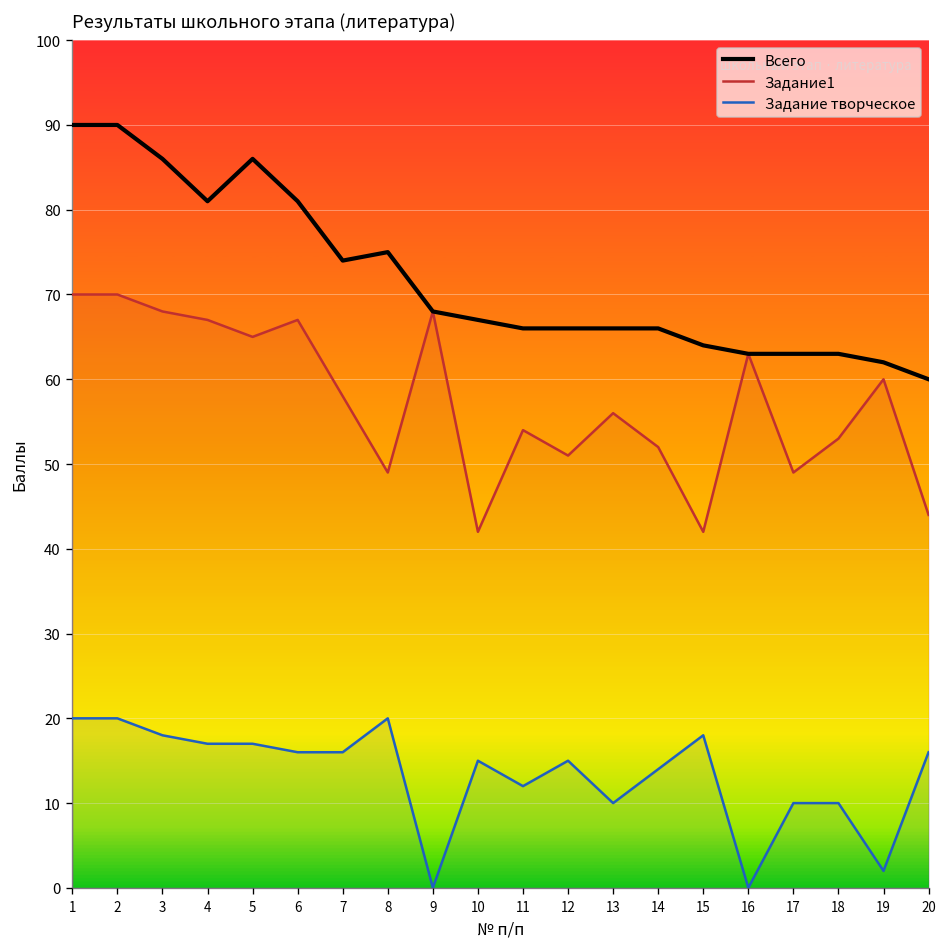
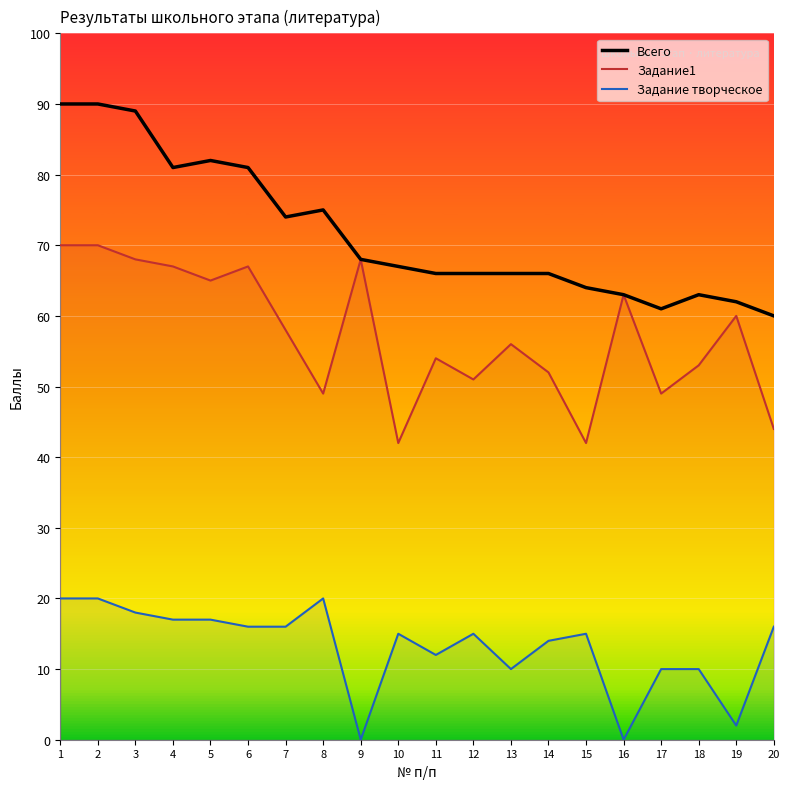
Всего, 3: 86 -> 89
Всего, 5: 86 -> 82
Задание творческое, 15: 18 -> 15
Всего, 17: 63 -> 61
